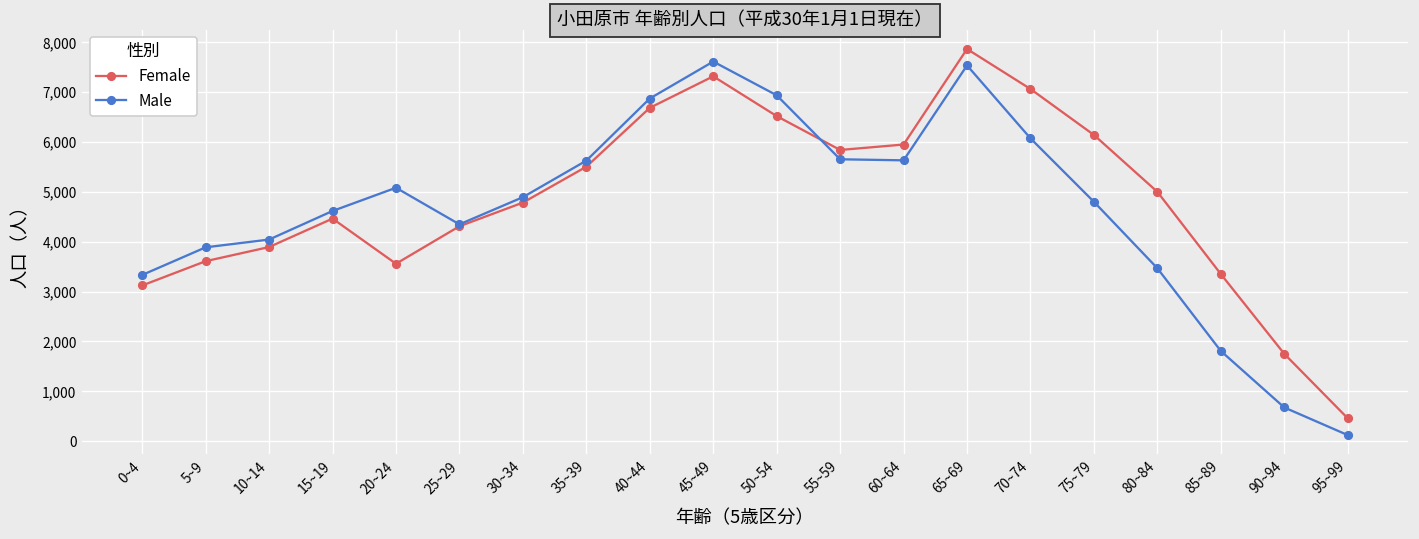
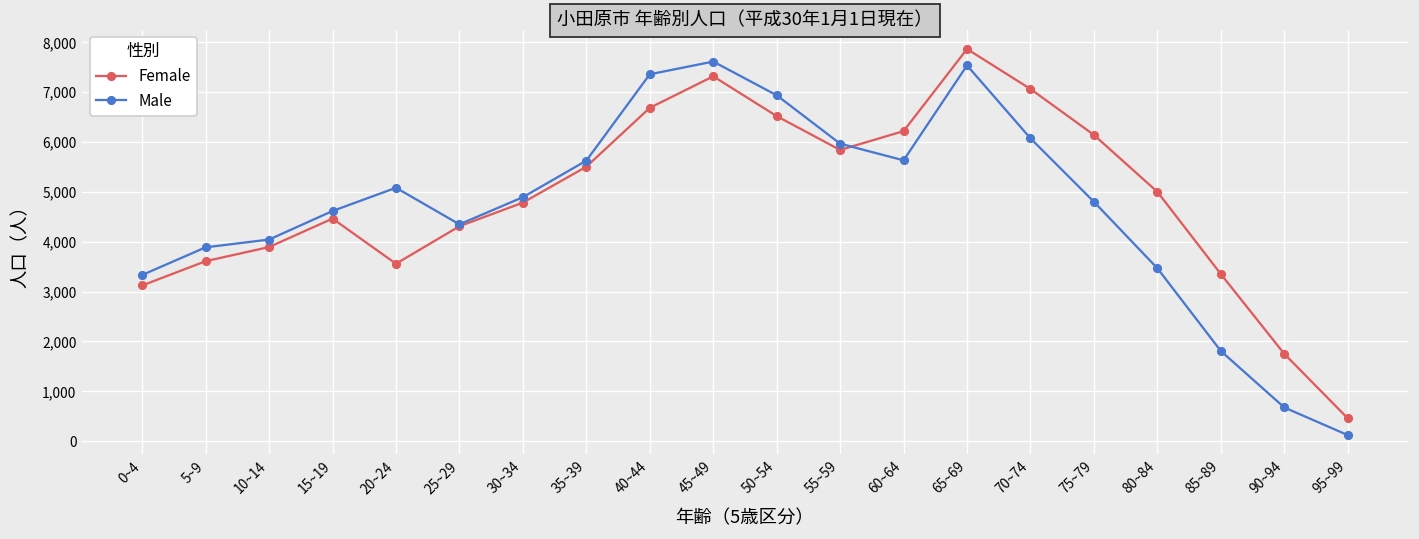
Male, 40~44: 6,900 -> 7,400
Male, 55~59: 5,700 -> 6,000
Female, 60~64: 6,000 -> 6,200
